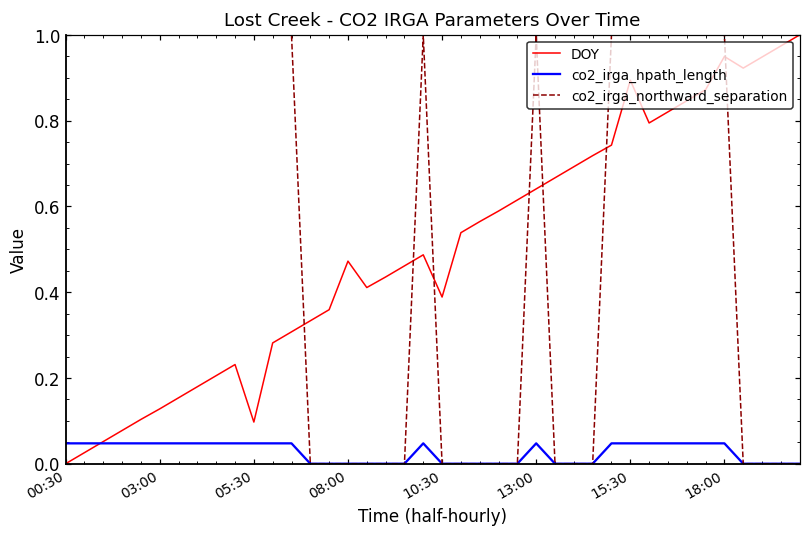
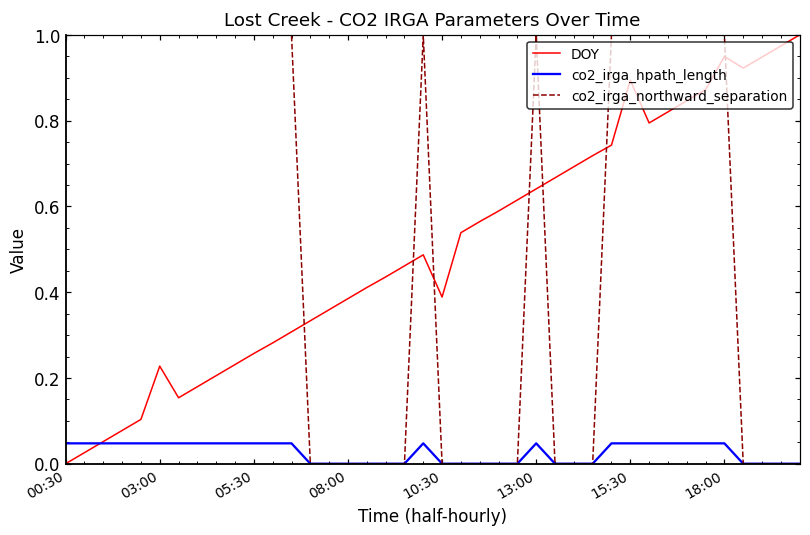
DOY, 03:00: 0.13 -> 0.23
DOY, 05:30: 0.10 -> 0.26
DOY, 08:00: 0.47 -> 0.38
